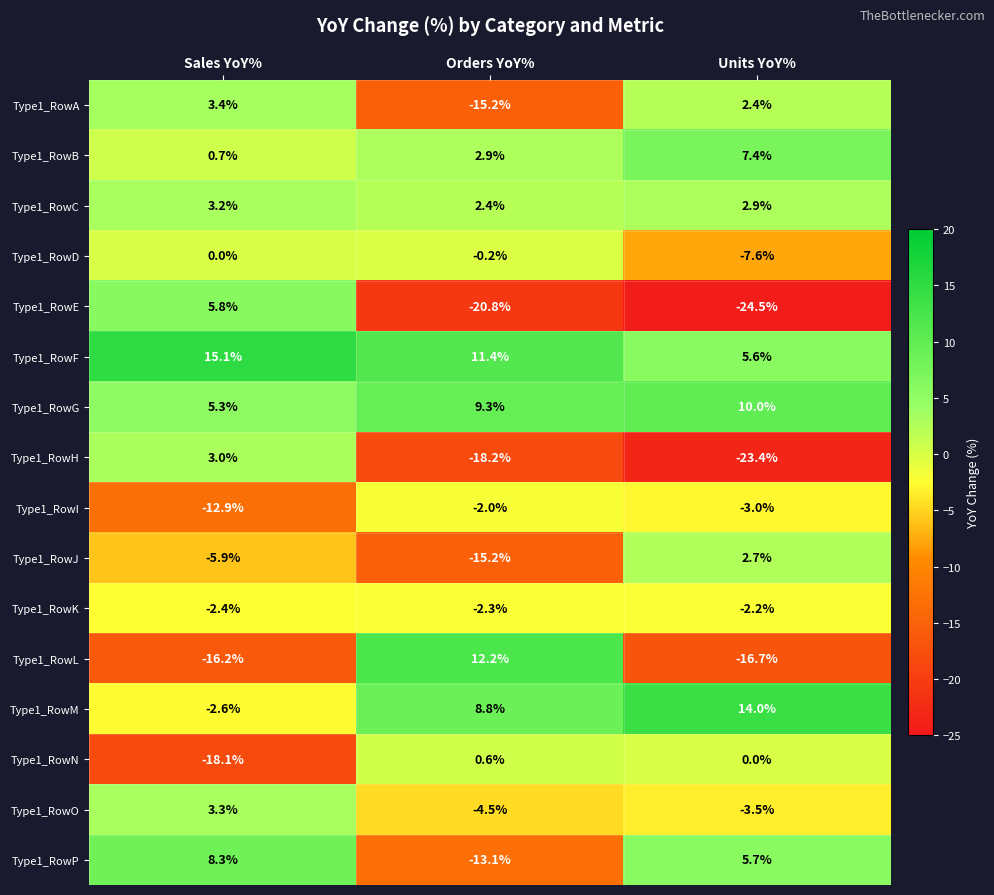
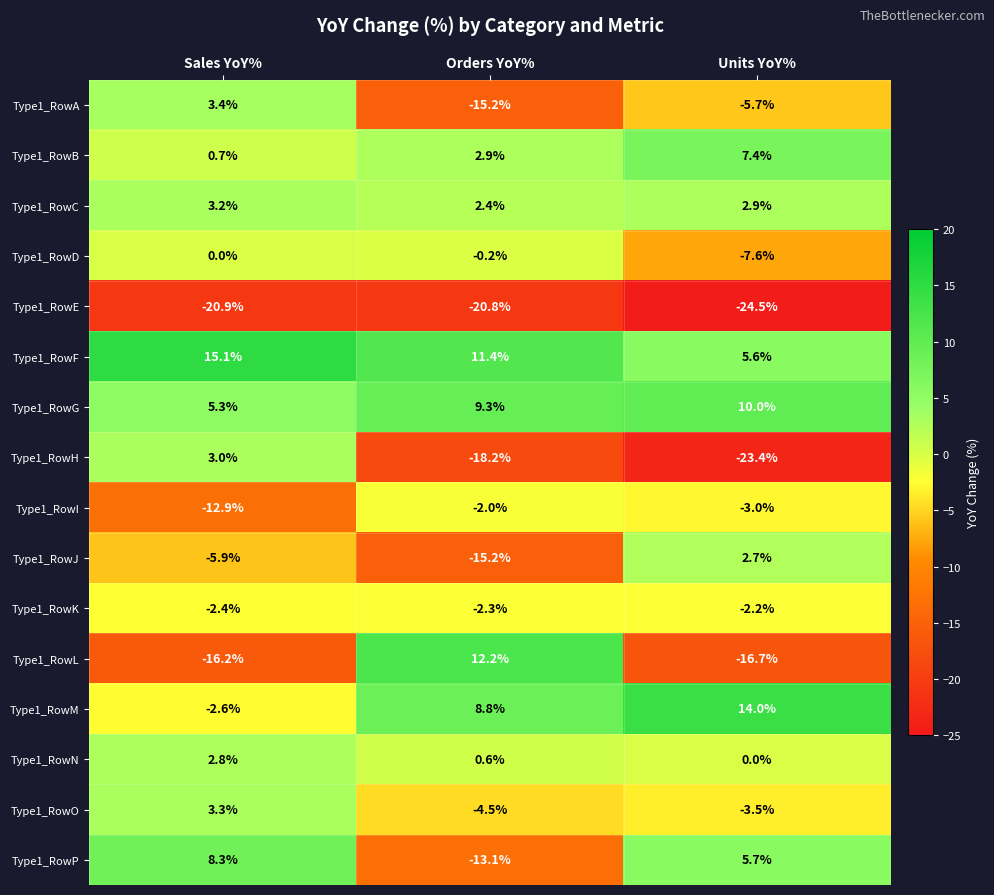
Type1_RowA, Units YoY%: 2.4% -> -5.7%
Type1_RowE, Sales YoY%: 5.8% -> -20.9%
Type1_RowN, Sales YoY%: -18.1% -> 2.8%
